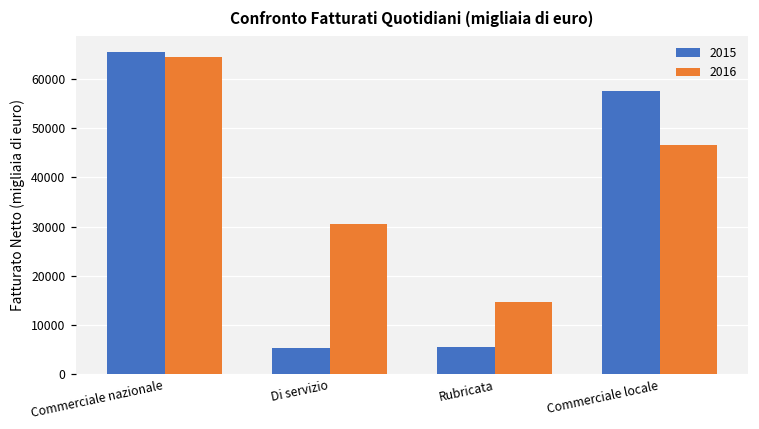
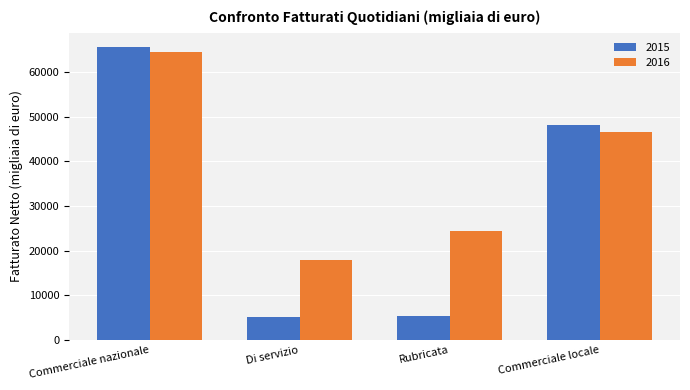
2016, Di servizio: 31000 -> 18000
2016, Rubricata: 15000 -> 24000
2015, Commerciale locale: 58000 -> 48000
